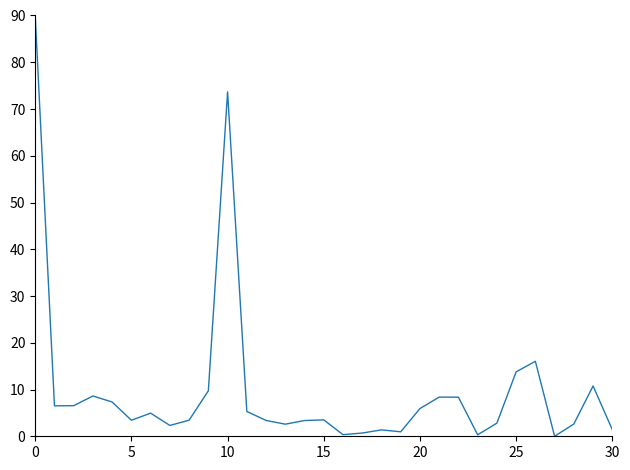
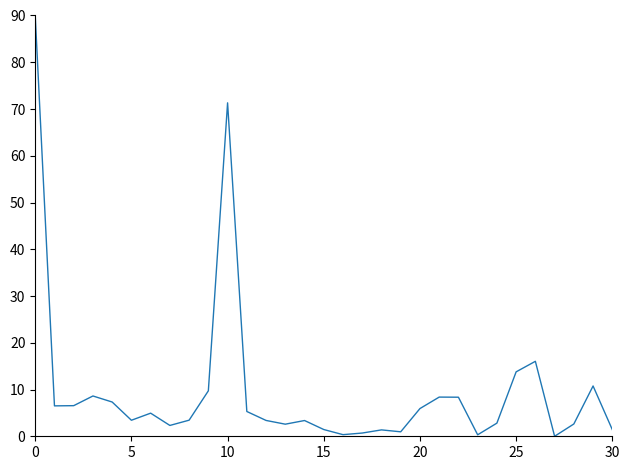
10: 74 -> 71
15: 4 -> 1
